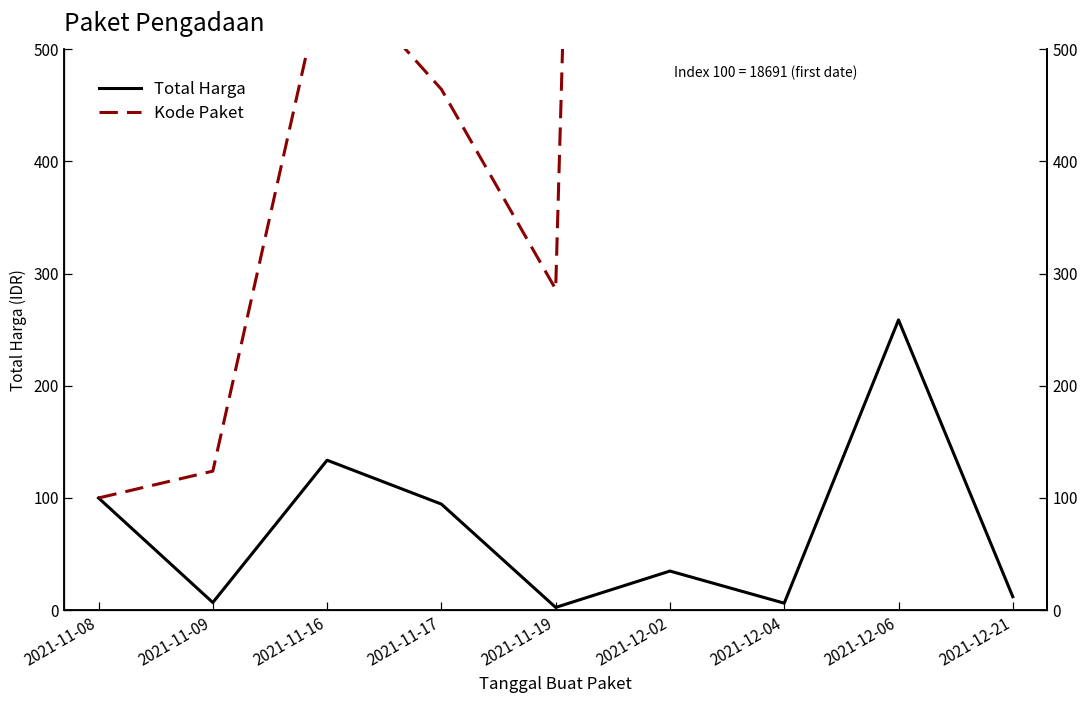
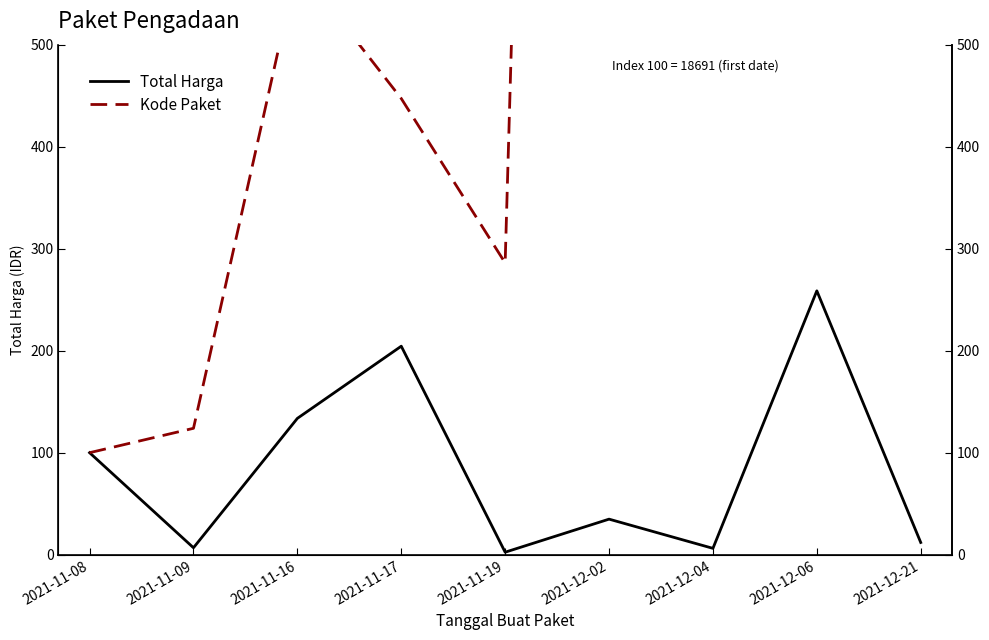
Total Harga, 2021-11-17: 95 -> 204
Kode Paket, 2021-11-17: 464 -> 447
